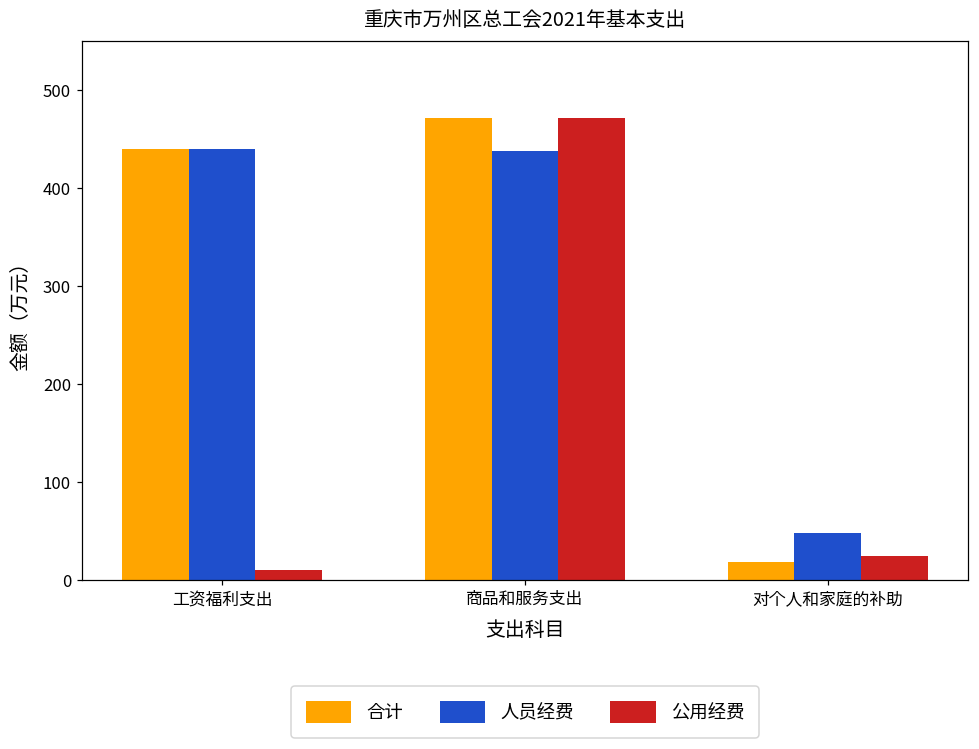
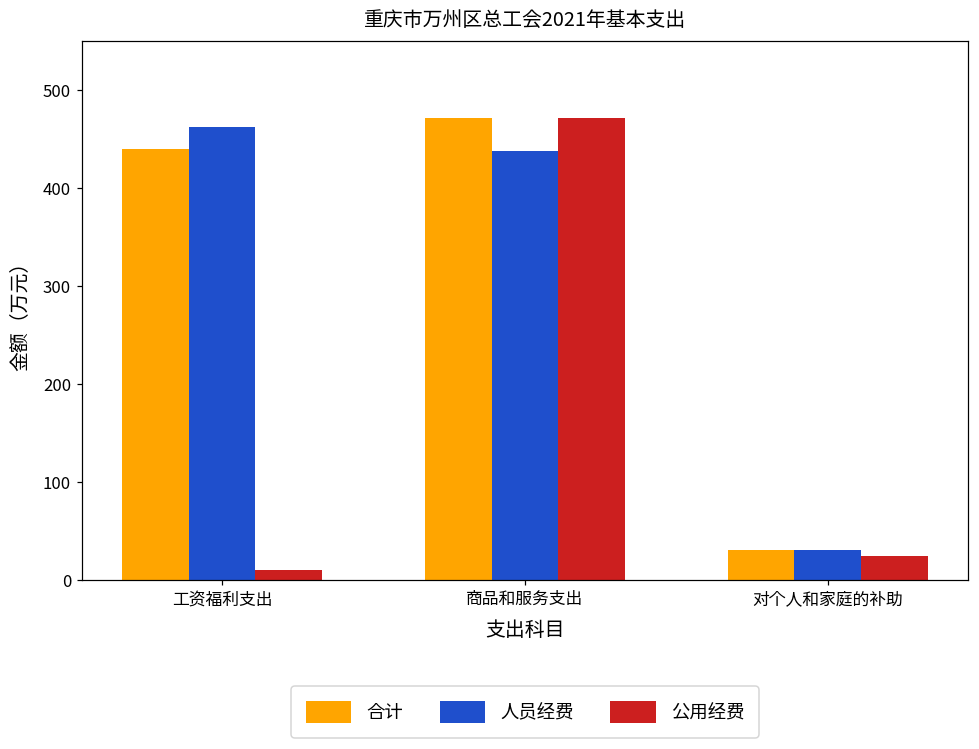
人员经费, 工资福利支出: 440 -> 460
合计, 对个人和家庭的补助: 20 -> 30
人员经费, 对个人和家庭的补助: 50 -> 30
